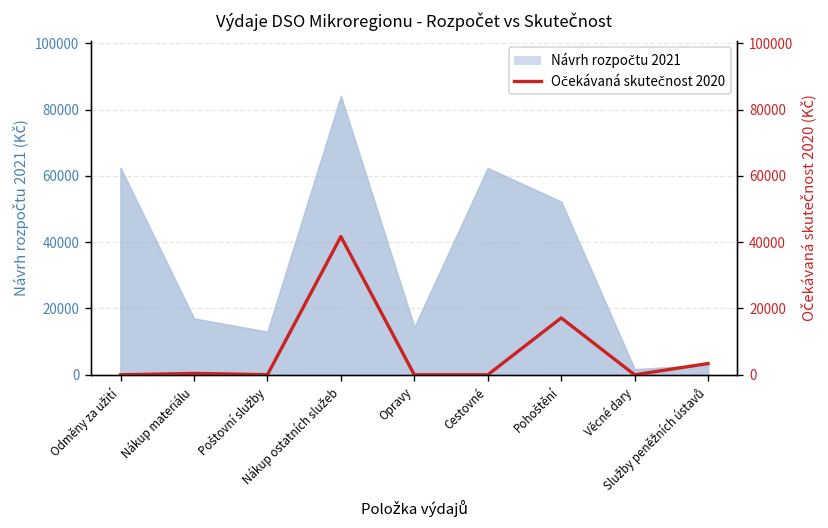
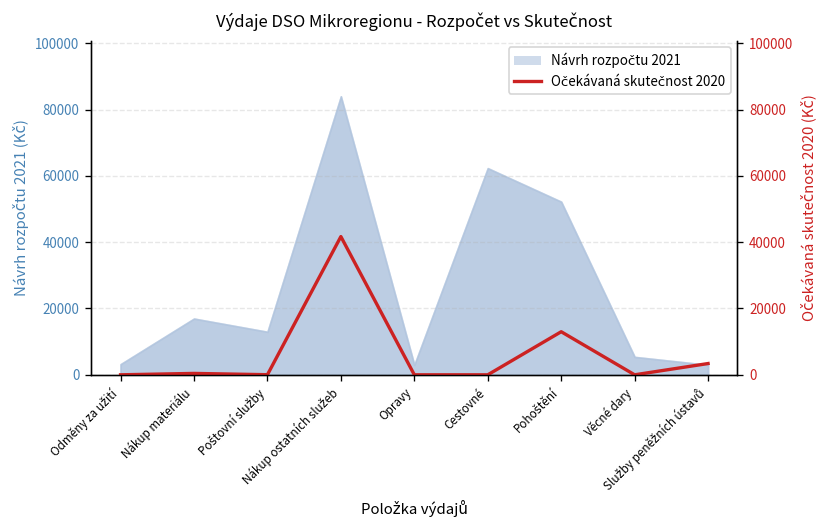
Návrh rozpočtu 2021, Odměny za užití: 62000 -> 3000
Návrh rozpočtu 2021, Opravy: 14000 -> 3000
Návrh rozpočtu 2021, Věcné dary: 2000 -> 5000
Očekávaná skutečnost 2020, Pohoštění: 17000 -> 13000
